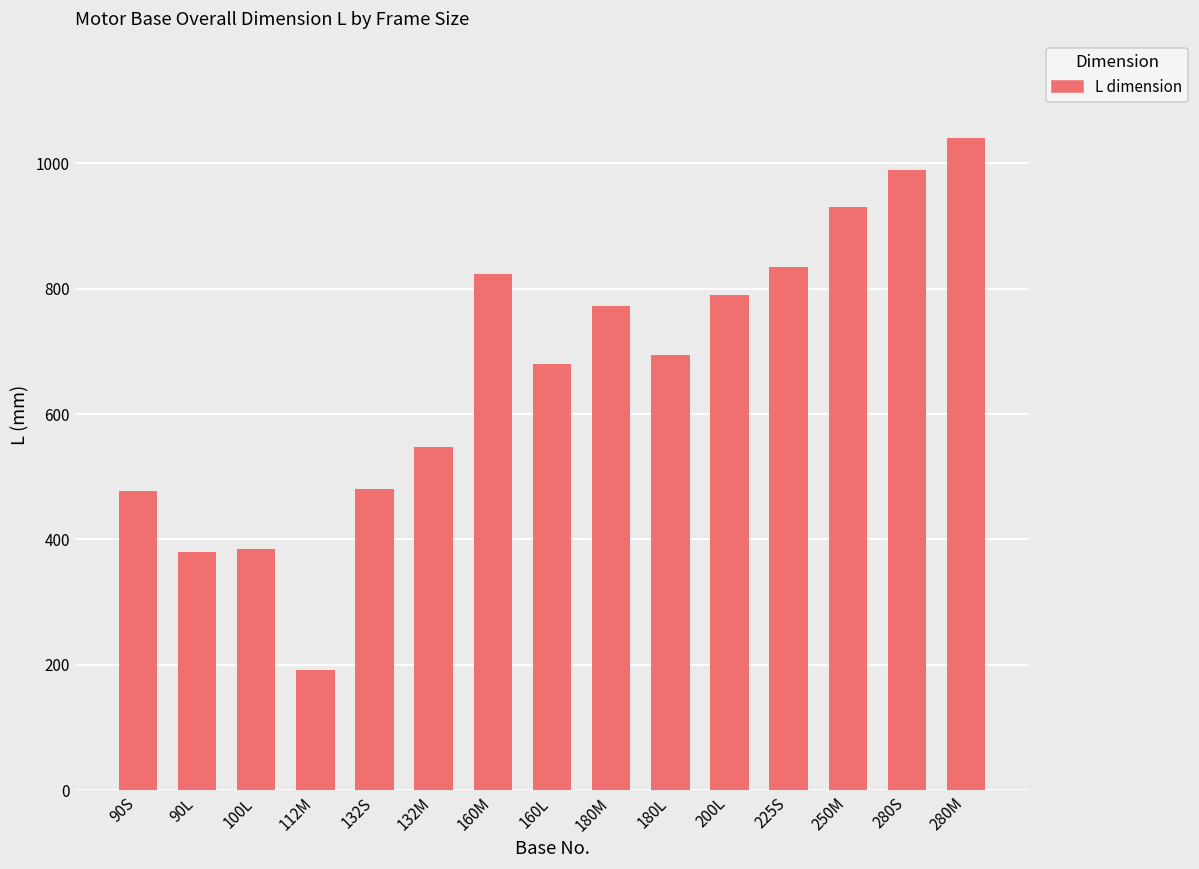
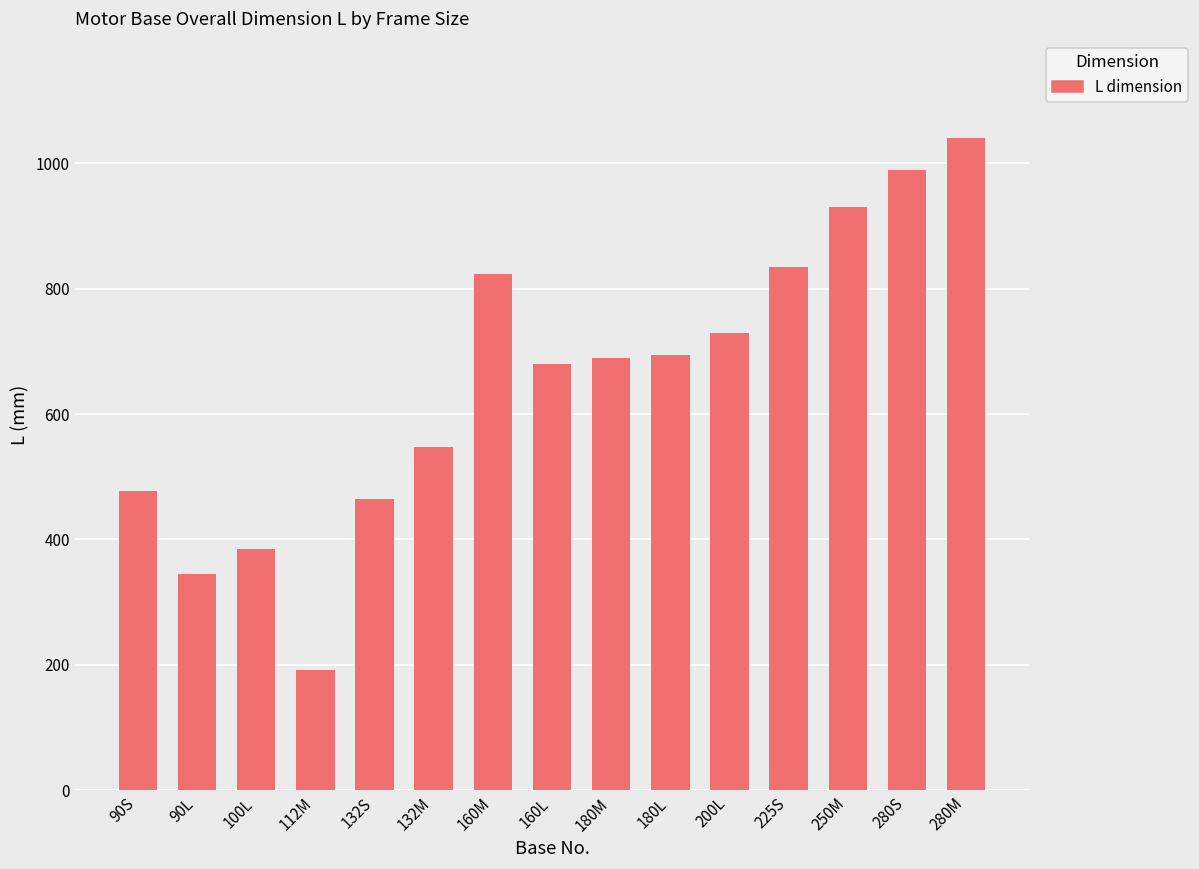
90L: 380 -> 350
132S: 480 -> 470
180M: 770 -> 690
200L: 790 -> 730
